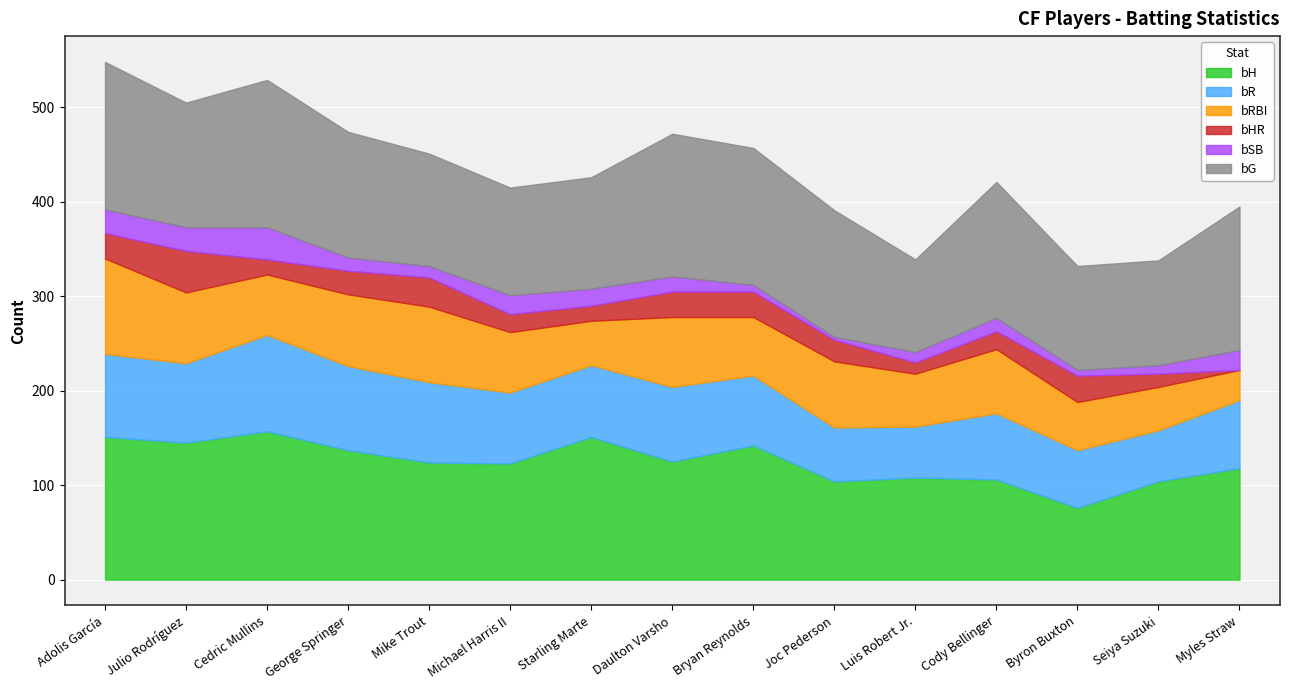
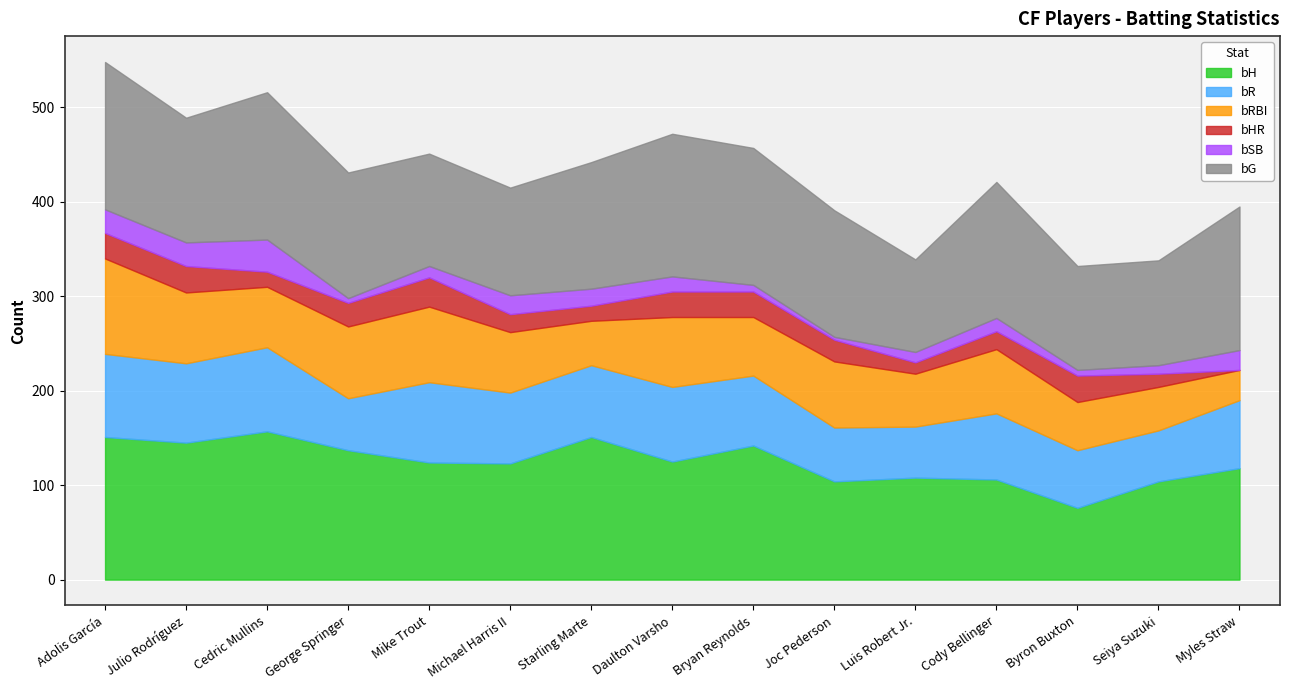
bHR, Julio Rodríguez: 40 -> 30
bR, Cedric Mullins: 100 -> 90
bR, George Springer: 90 -> 60
bSB, George Springer: 14 -> 5
bG, Starling Marte: 120 -> 130
